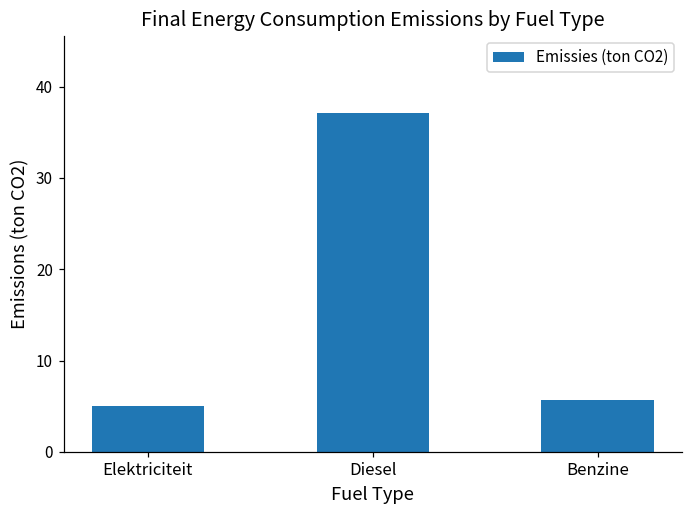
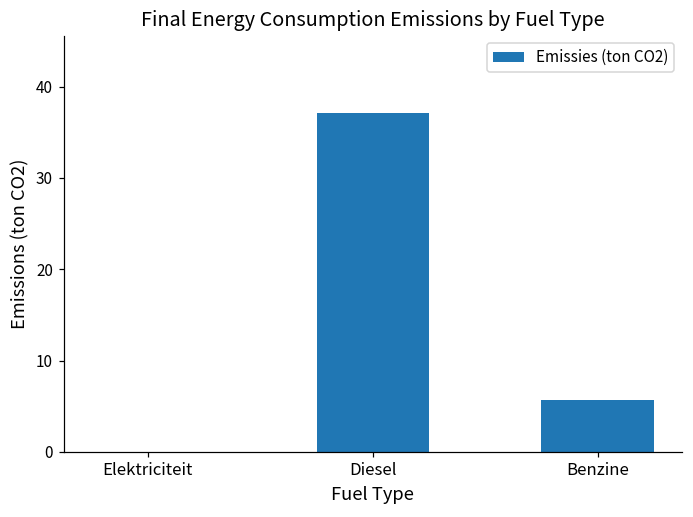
Elektriciteit: 5 -> 0
